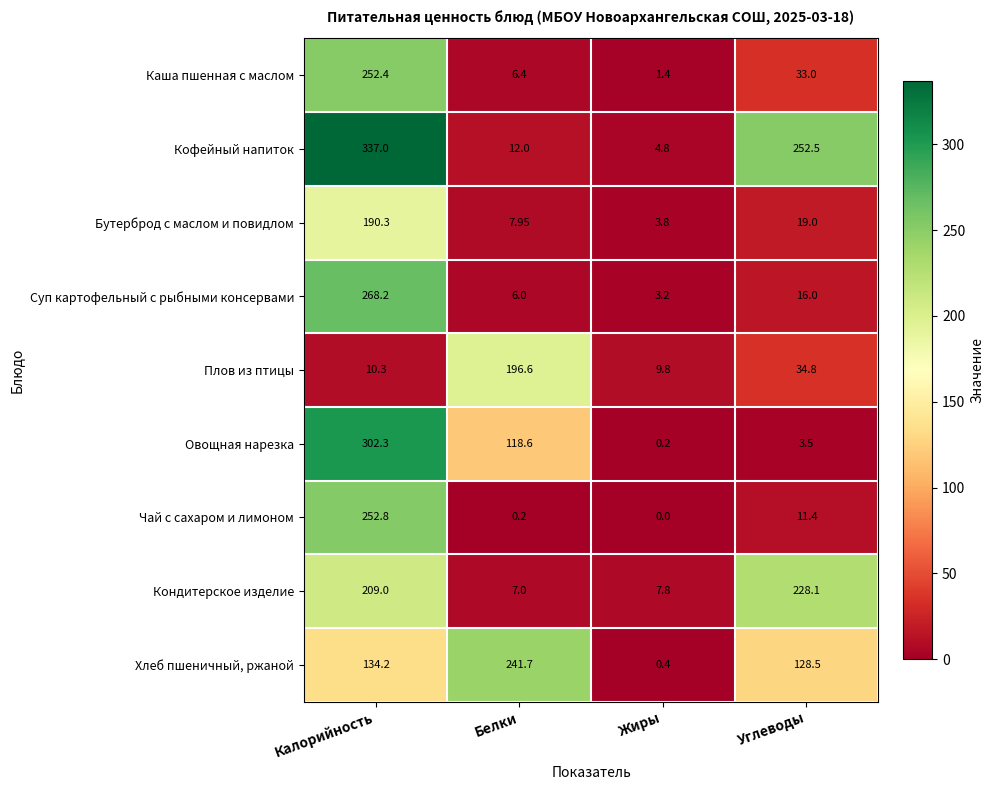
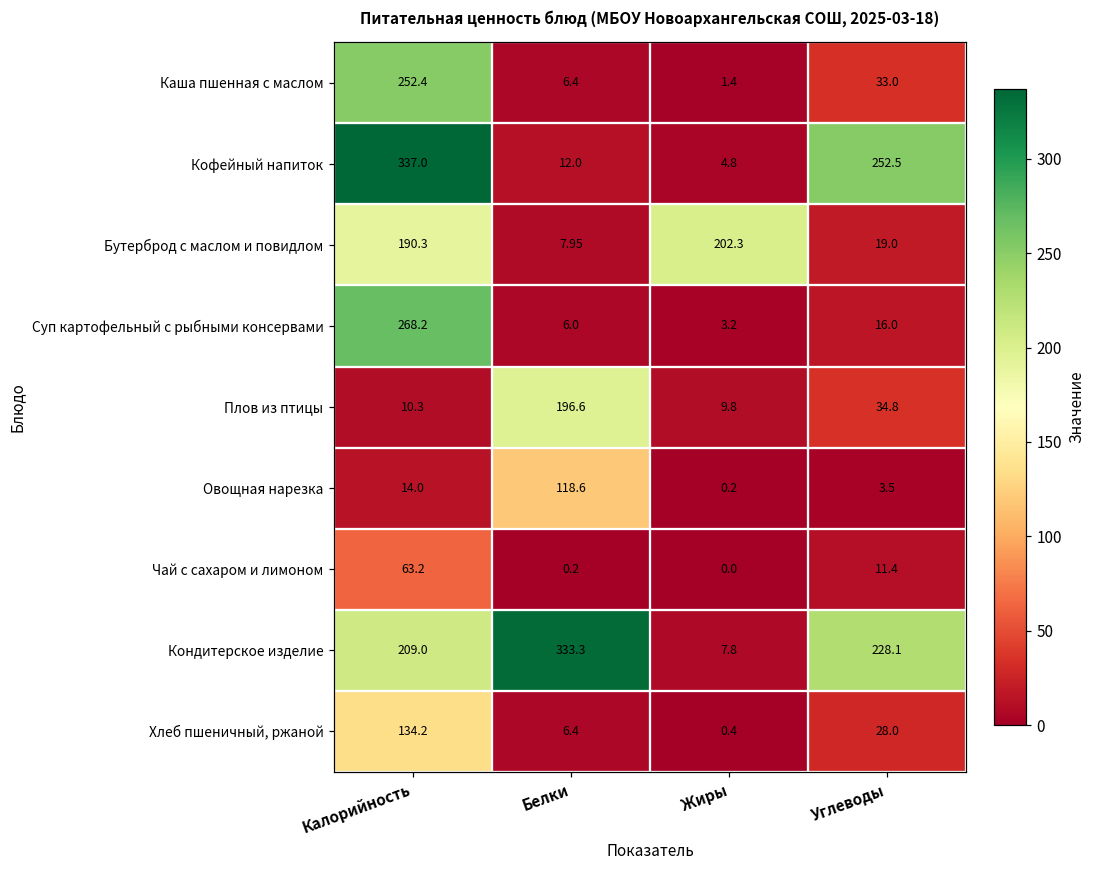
Бутерброд с маслом и повидлом, Жиры: 3.8 -> 202.3
Овощная нарезка, Калорийность: 302.3 -> 14.0
Чай с сахаром и лимоном, Калорийность: 252.8 -> 63.2
Кондитерское изделие, Белки: 7.0 -> 333.3
Хлеб пшеничный, ржаной, Белки: 241.7 -> 6.4
Хлеб пшеничный, ржаной, Углеводы: 128.5 -> 28.0
